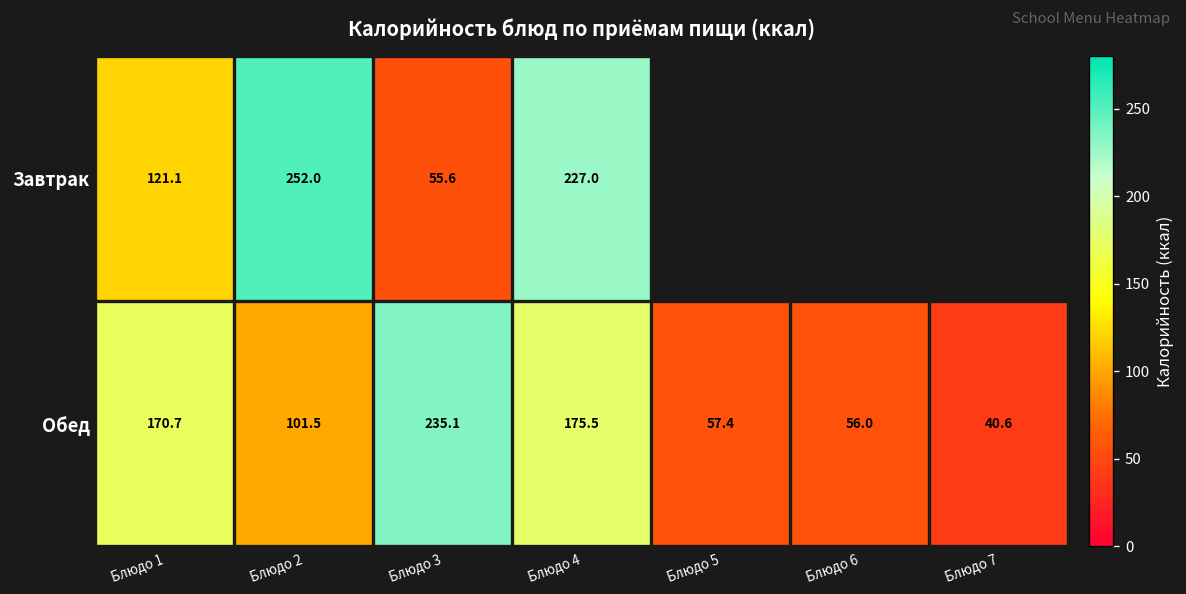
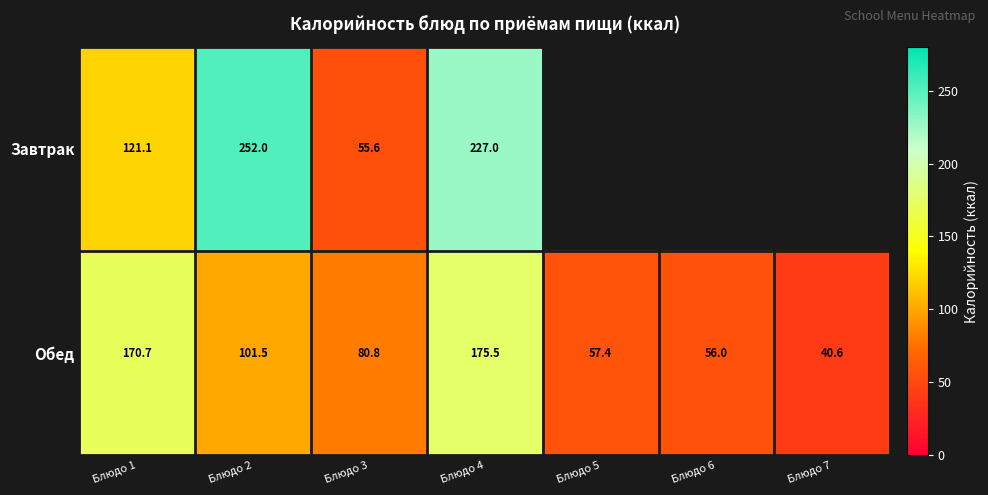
Обед, Блюдо 3: 235.1 -> 80.8
